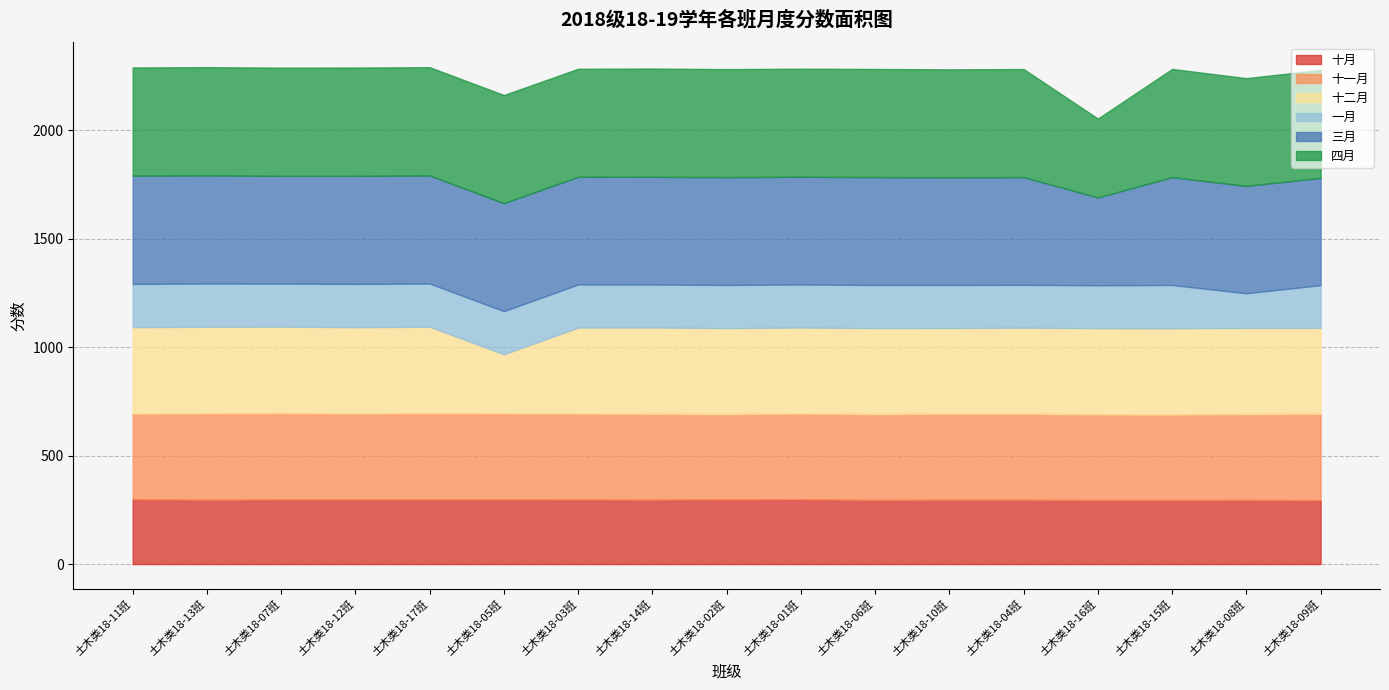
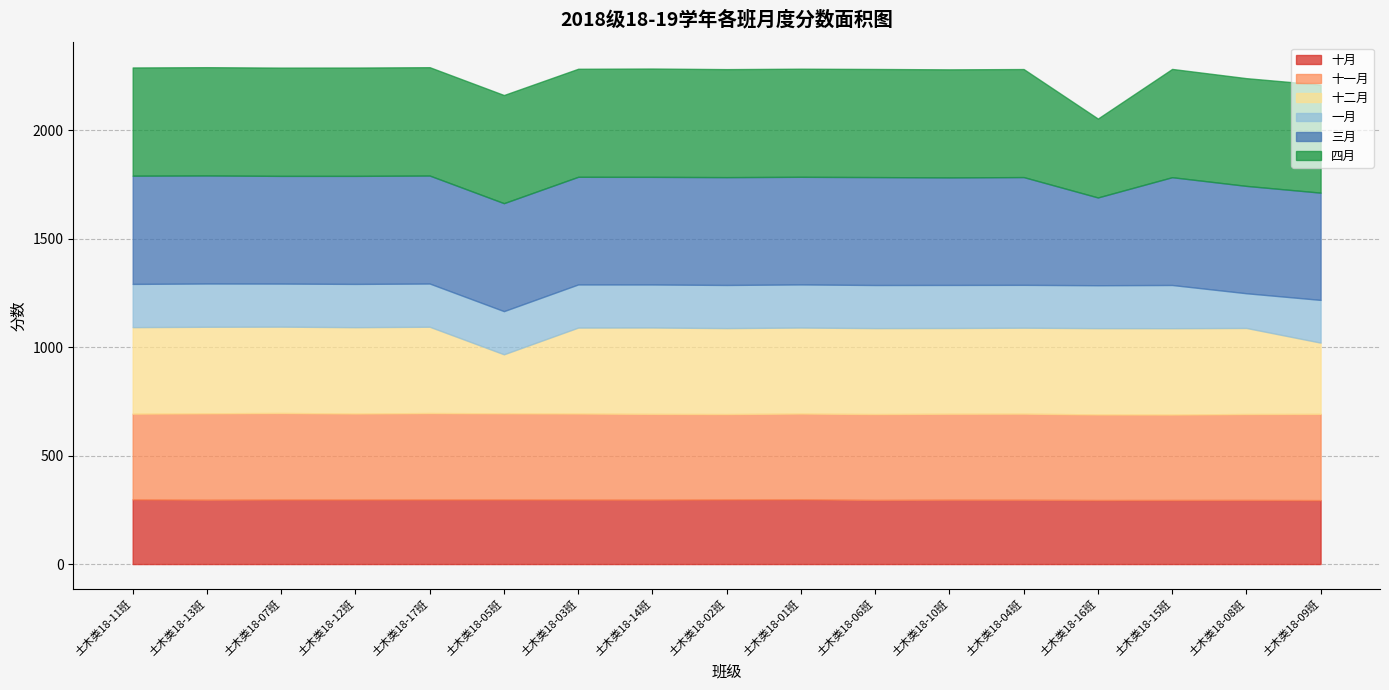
十二月, 土木类18-09班: 400 -> 330
